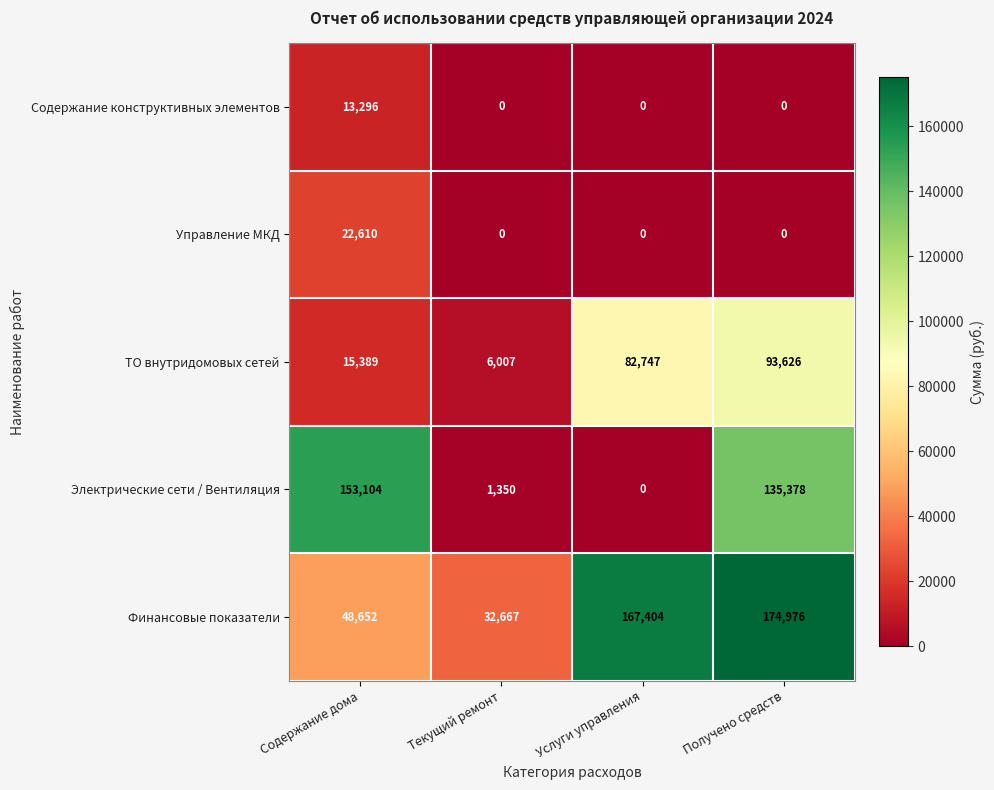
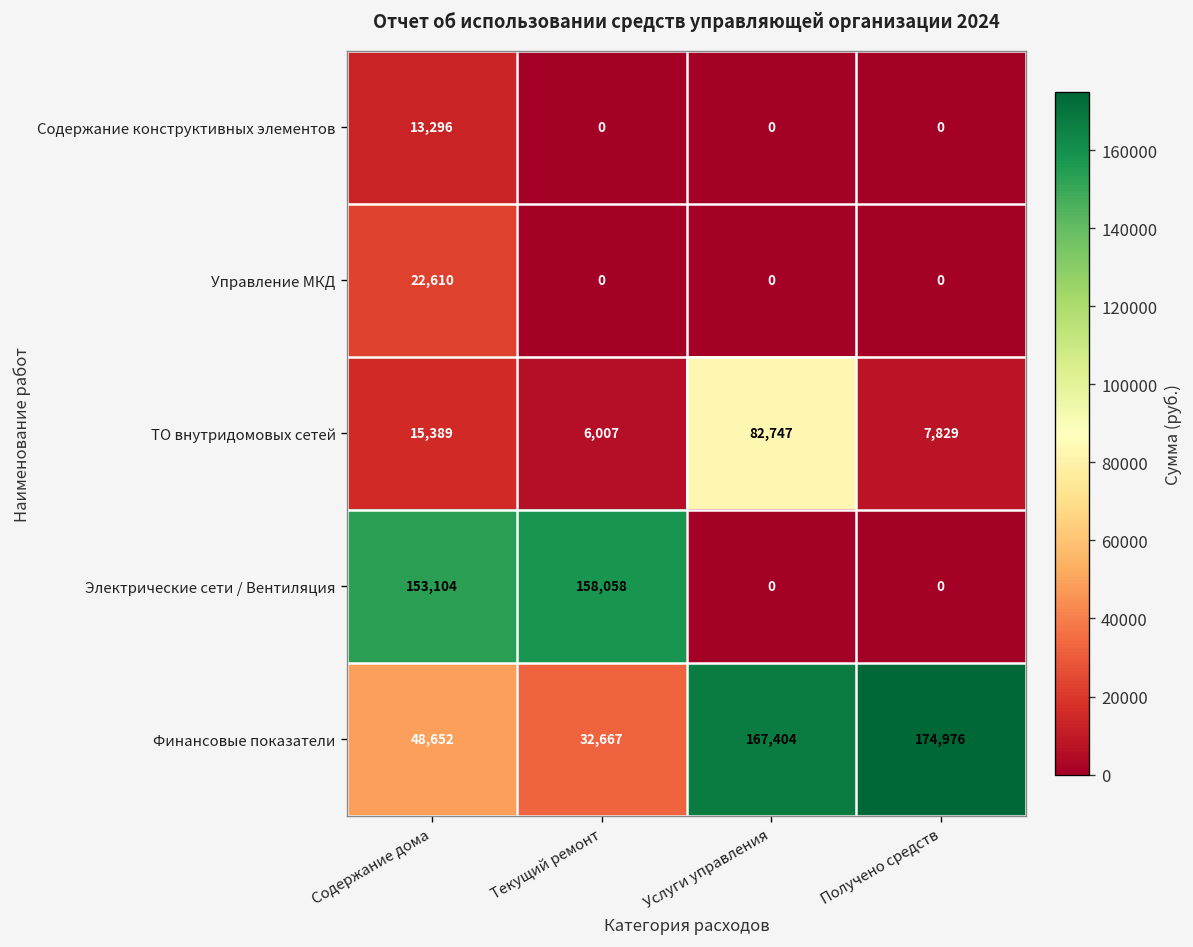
ТО внутридомовых сетей, Получено средств: 93,626 -> 7,829
Электрические сети / Вентиляция, Текущий ремонт: 1,350 -> 158,058
Электрические сети / Вентиляция, Получено средств: 135,378 -> 0
